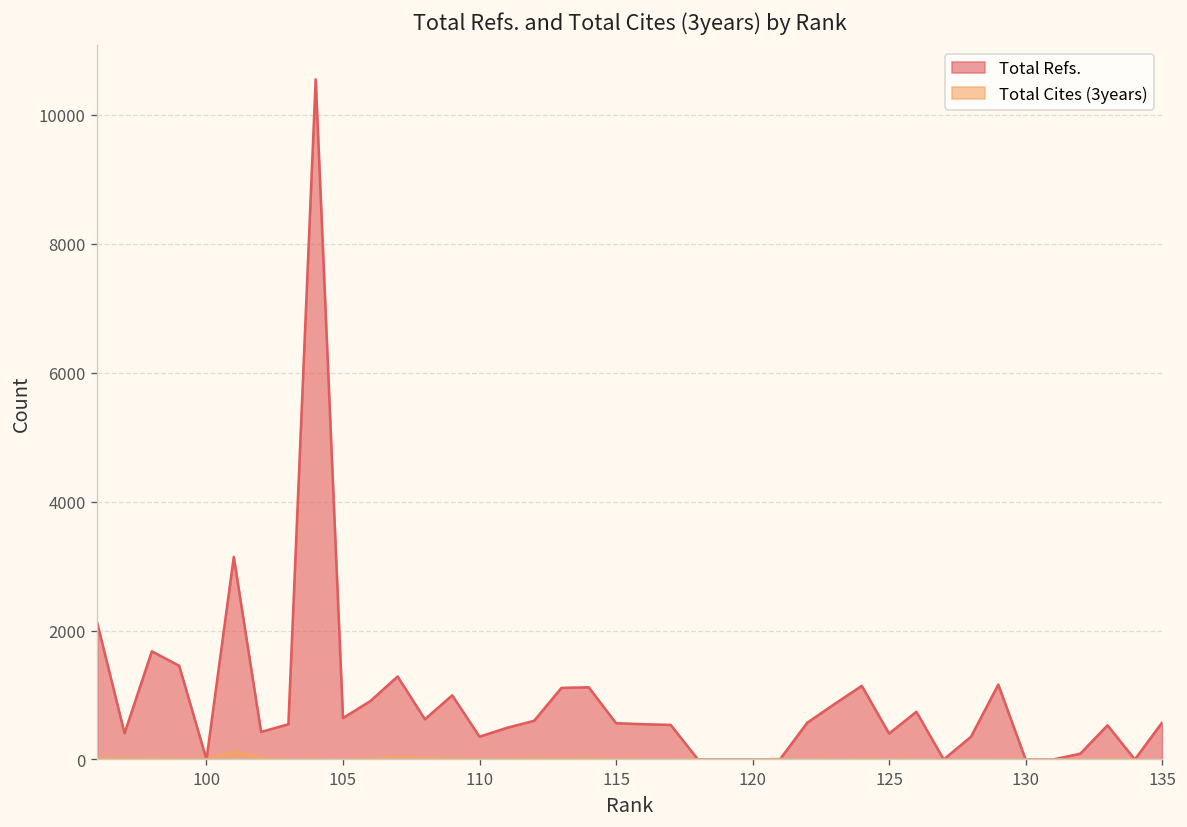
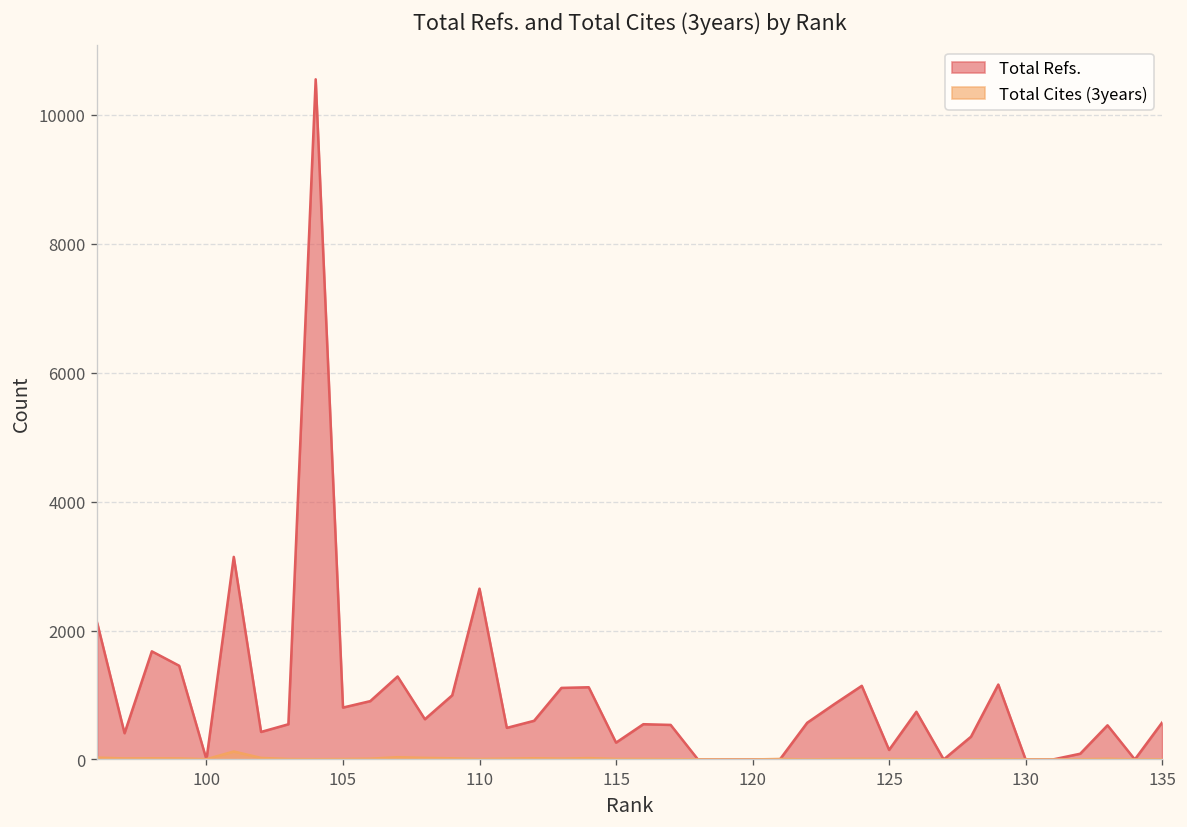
Total Refs., 105: 600 -> 800
Total Refs., 110: 400 -> 2600
Total Refs., 115: 600 -> 300
Total Refs., 125: 400 -> 100
